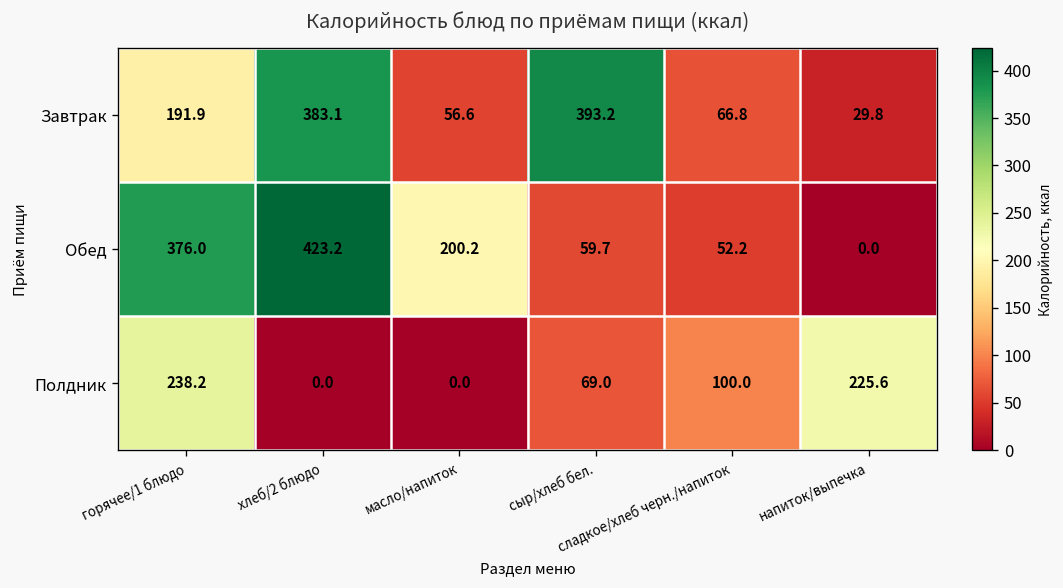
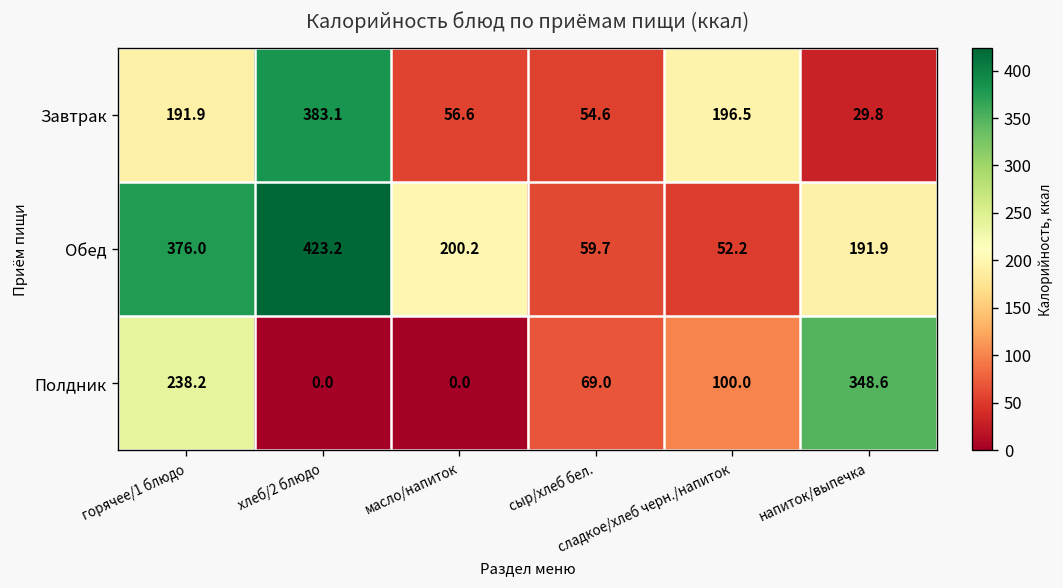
Завтрак, сыр/хлеб бел.: 393.2 -> 54.6
Завтрак, сладкое/хлеб черн./напиток: 66.8 -> 196.5
Обед, напиток/выпечка: 0.0 -> 191.9
Полдник, напиток/выпечка: 225.6 -> 348.6
